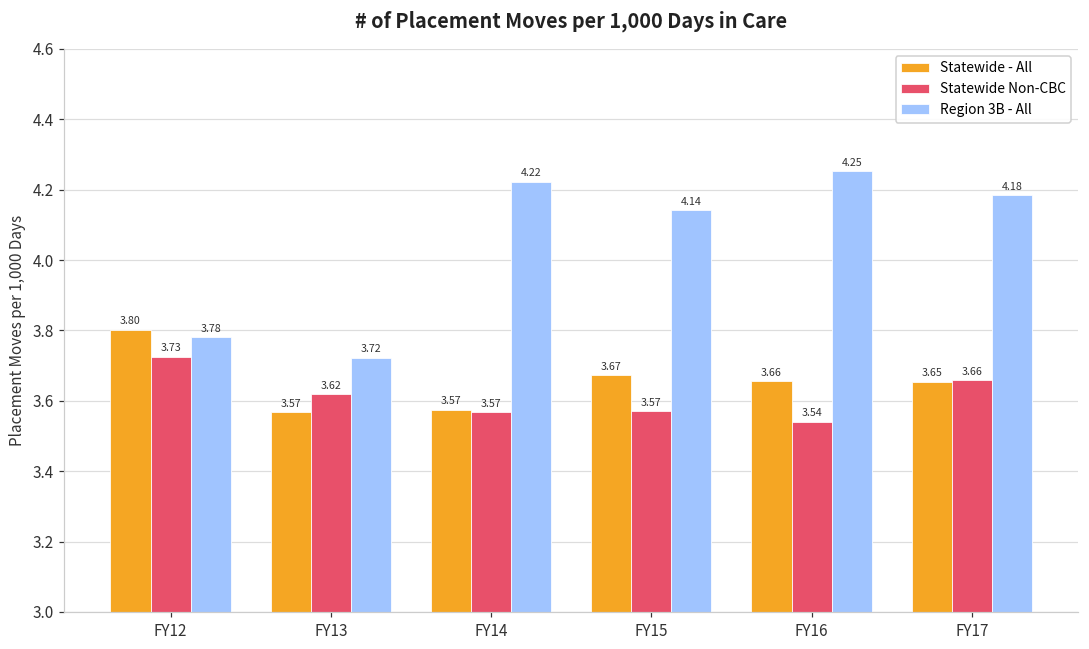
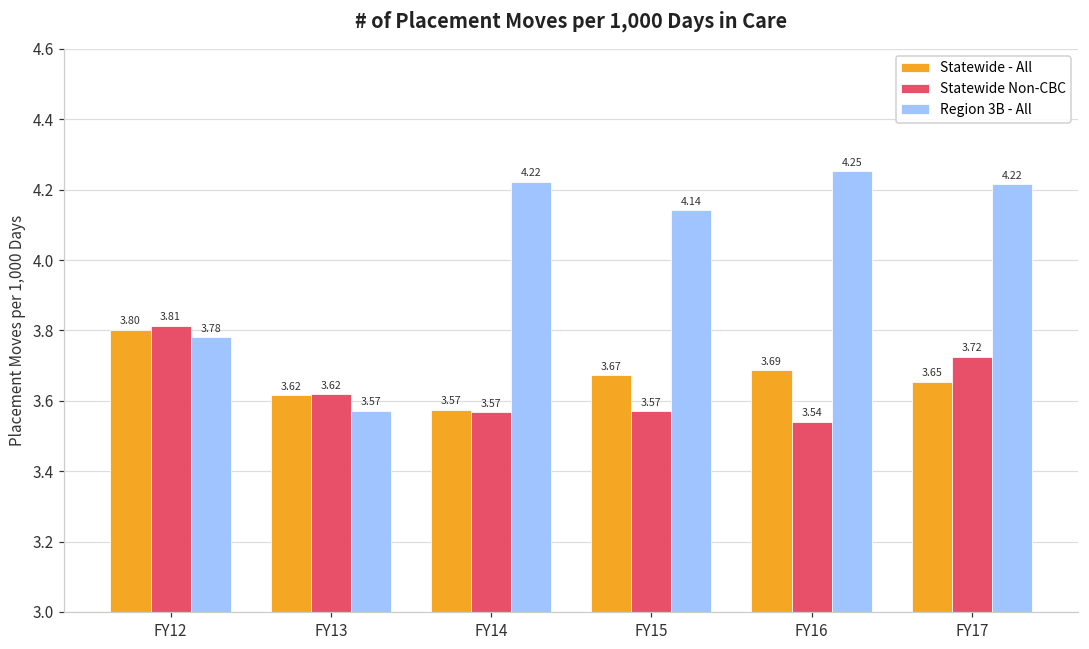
Statewide Non-CBC, FY12: 3.73 -> 3.81
Statewide - All, FY13: 3.57 -> 3.62
Region 3B - All, FY13: 3.72 -> 3.57
Statewide - All, FY16: 3.66 -> 3.69
Statewide Non-CBC, FY17: 3.66 -> 3.72
Region 3B - All, FY17: 4.18 -> 4.22
